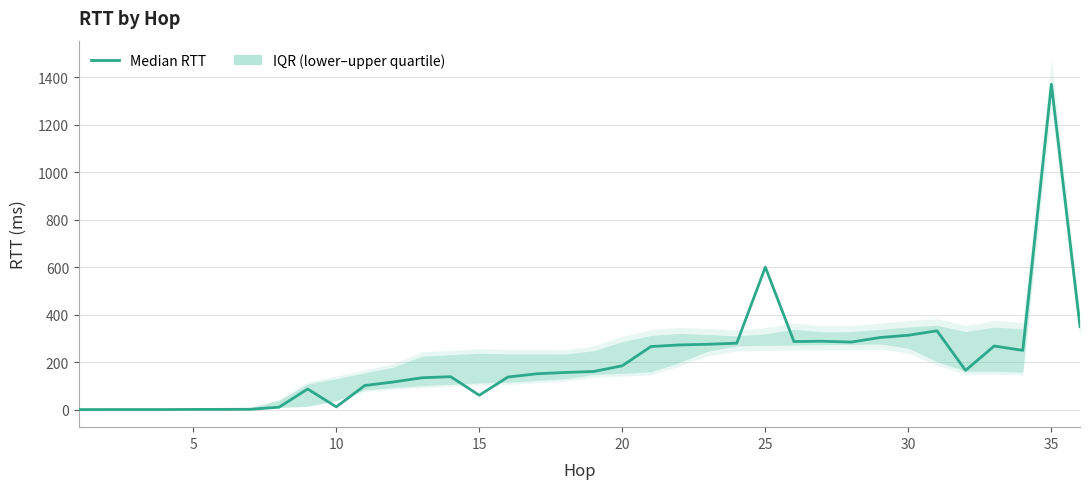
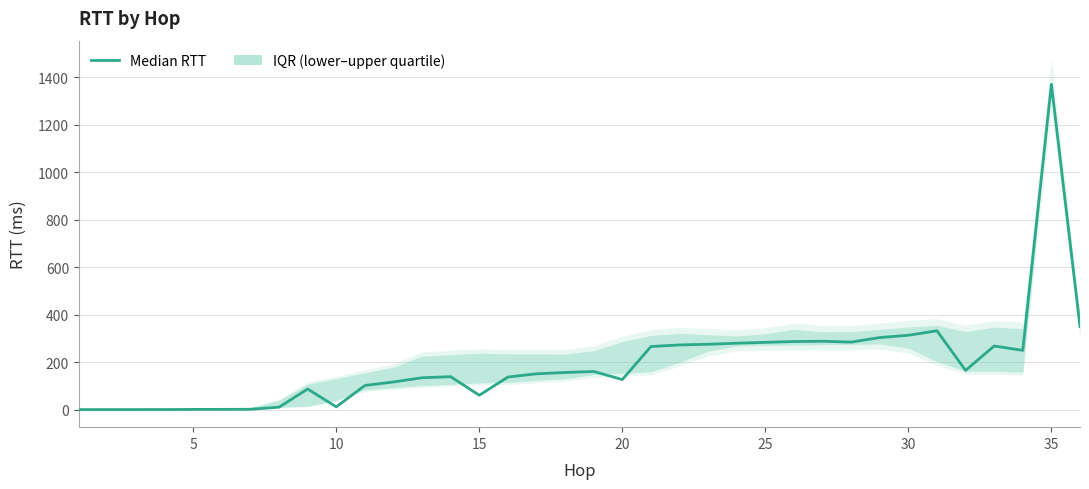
Median RTT, 20: 180 -> 130
Median RTT, 25: 600 -> 280
